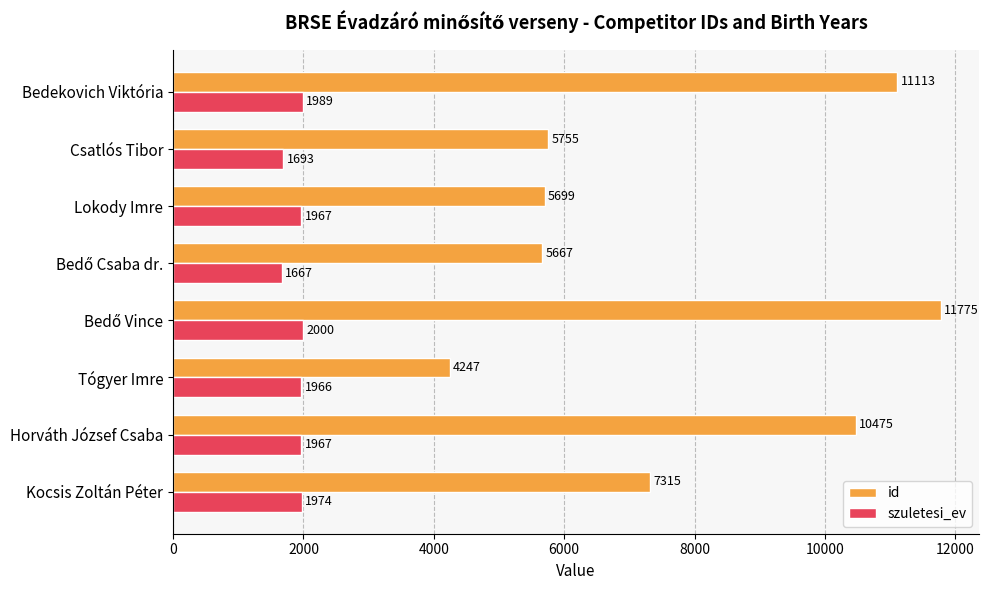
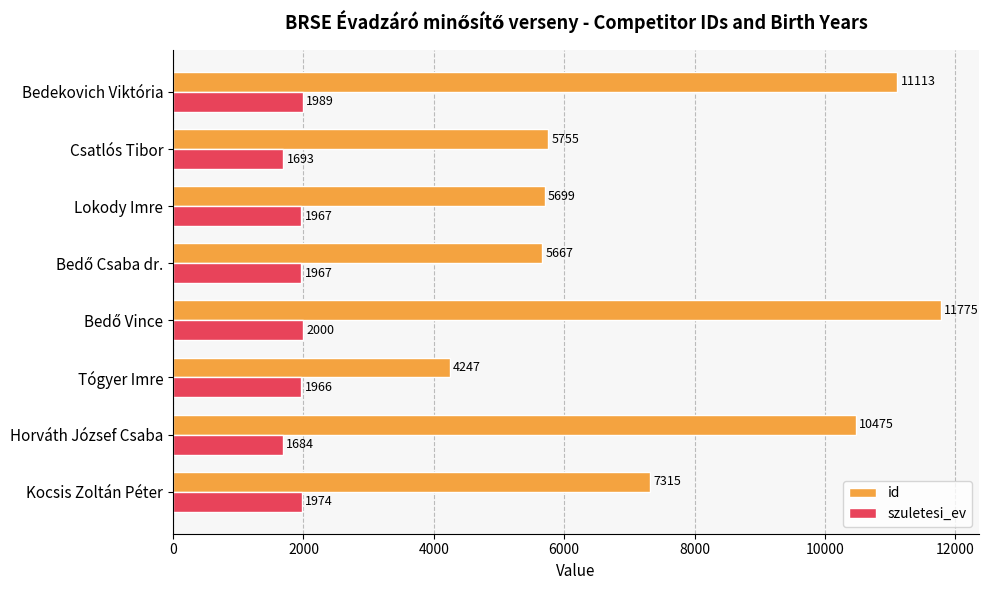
szuletesi_ev, Bedő Csaba dr.: 1667 -> 1967
szuletesi_ev, Horváth József Csaba: 1967 -> 1684
